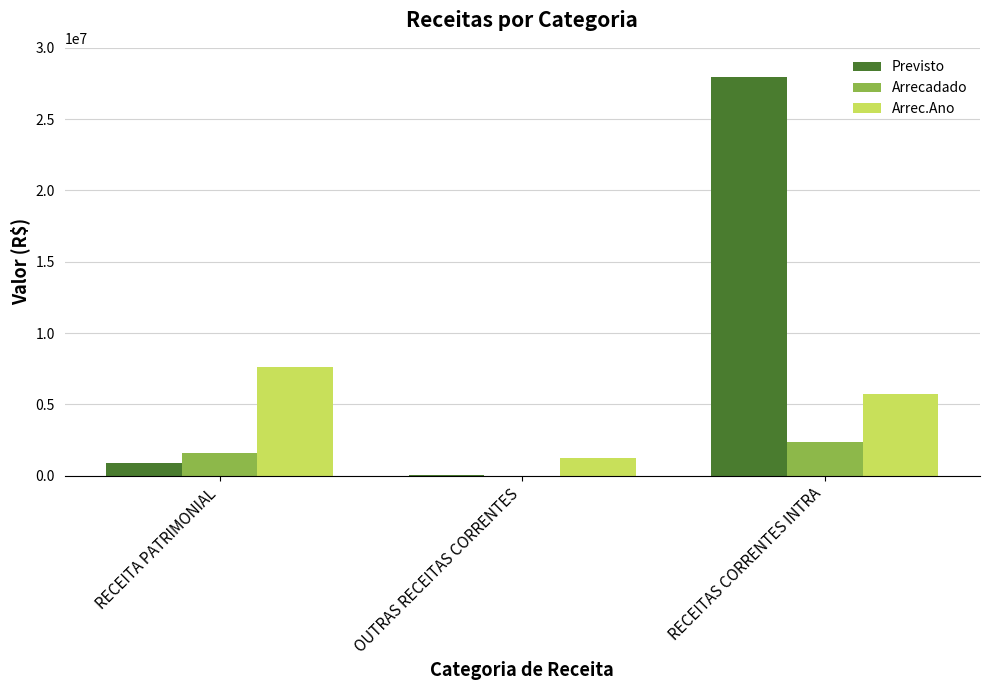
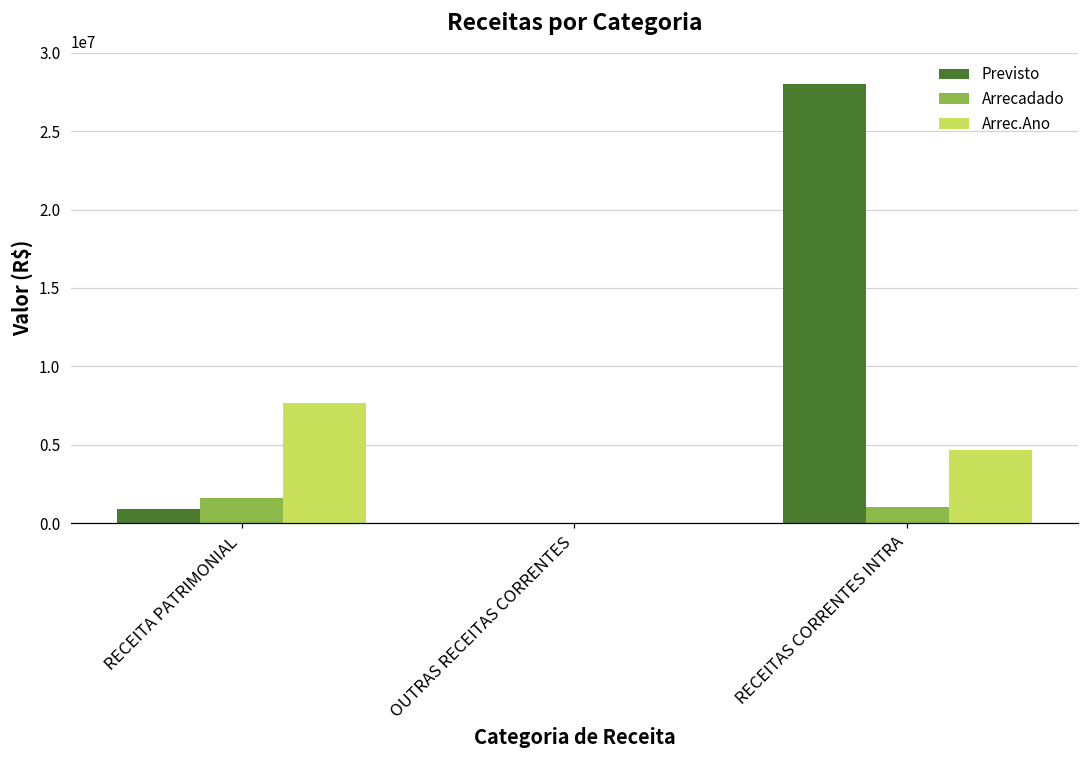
Arrec.Ano, OUTRAS RECEITAS CORRENTES: 1200000 -> 0
Arrecadado, RECEITAS CORRENTES INTRA: 2300000 -> 1000000
Arrec.Ano, RECEITAS CORRENTES INTRA: 5700000 -> 4700000
